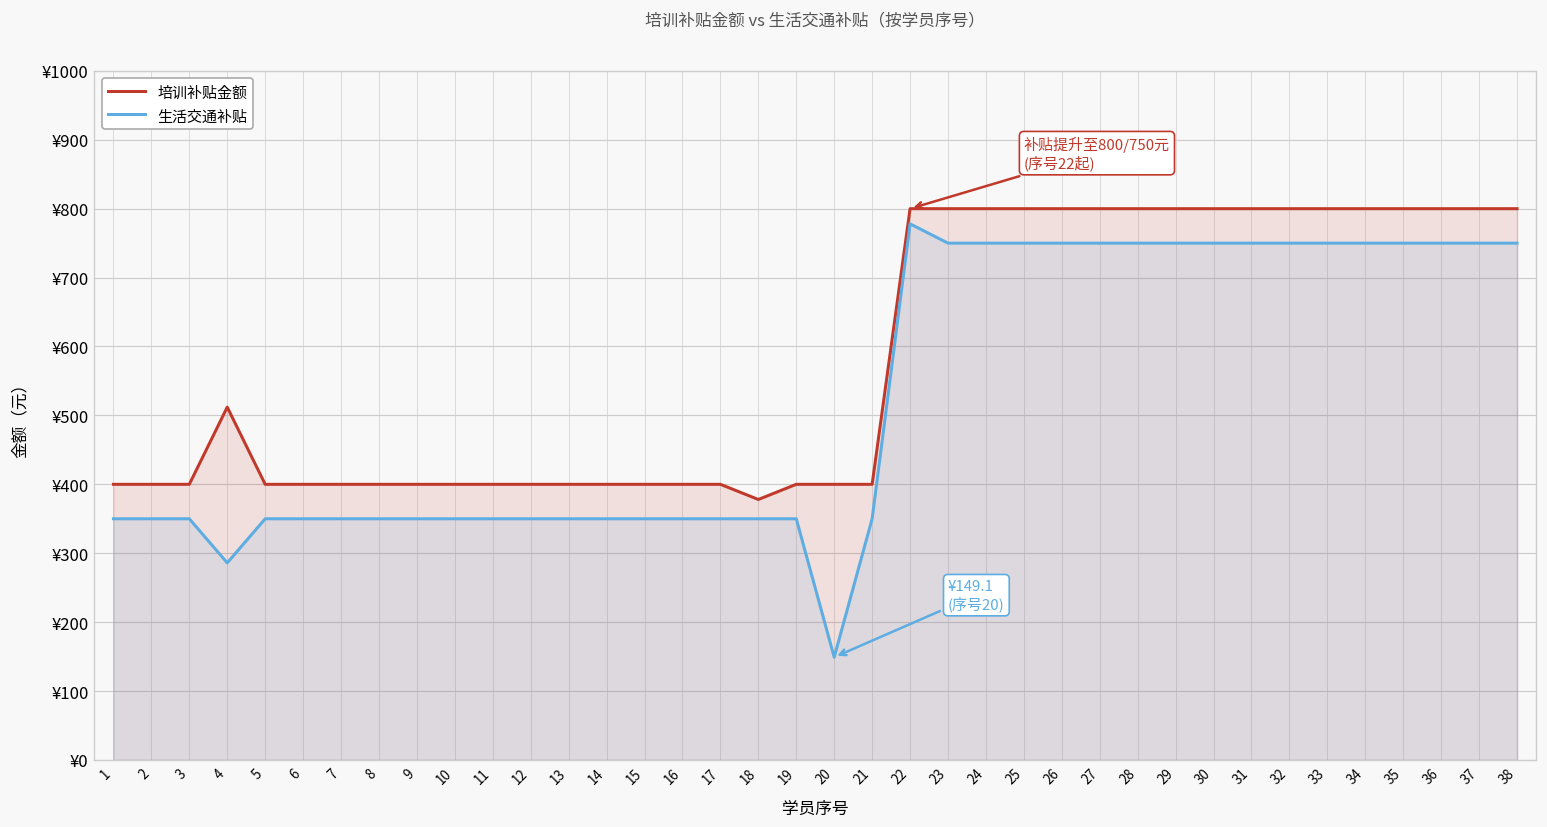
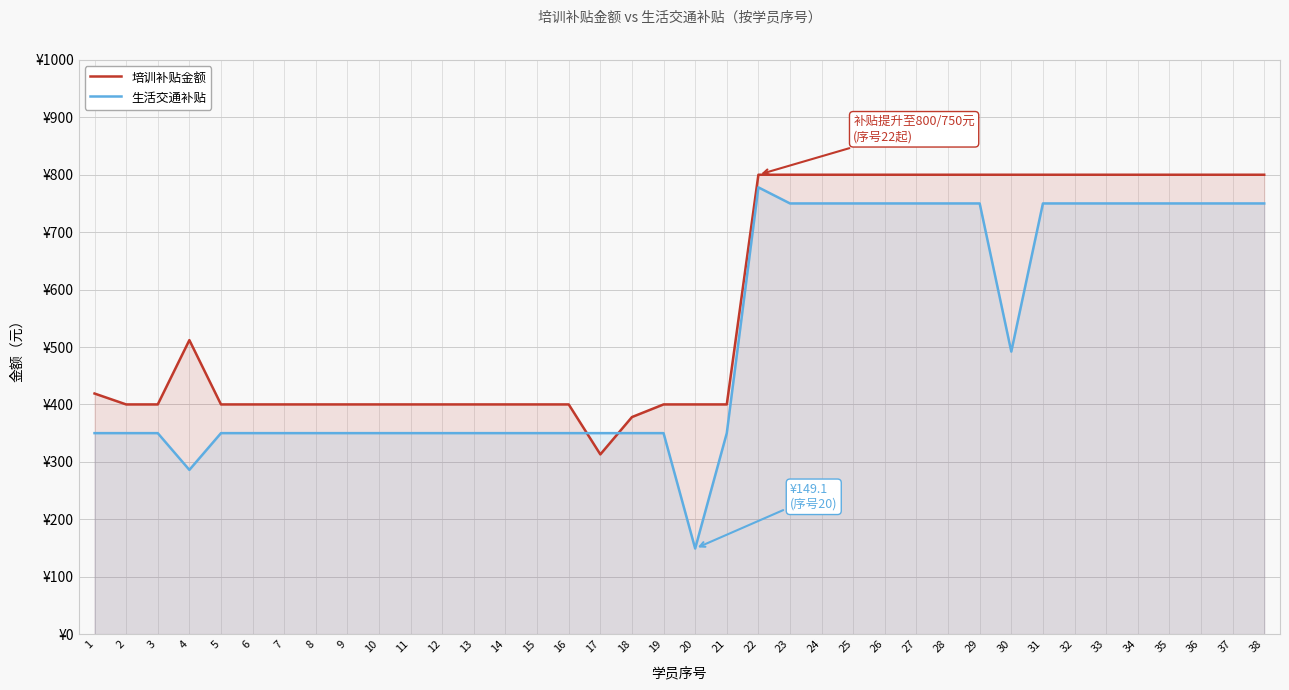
培训补贴金额, 1: ¥400 -> ¥420
培训补贴金额, 17: ¥400 -> ¥310
生活交通补贴, 30: ¥750 -> ¥490
